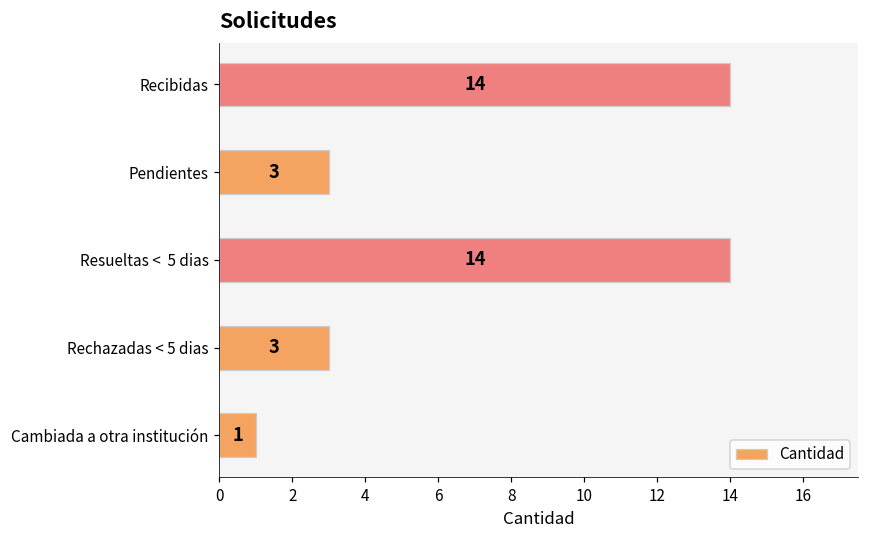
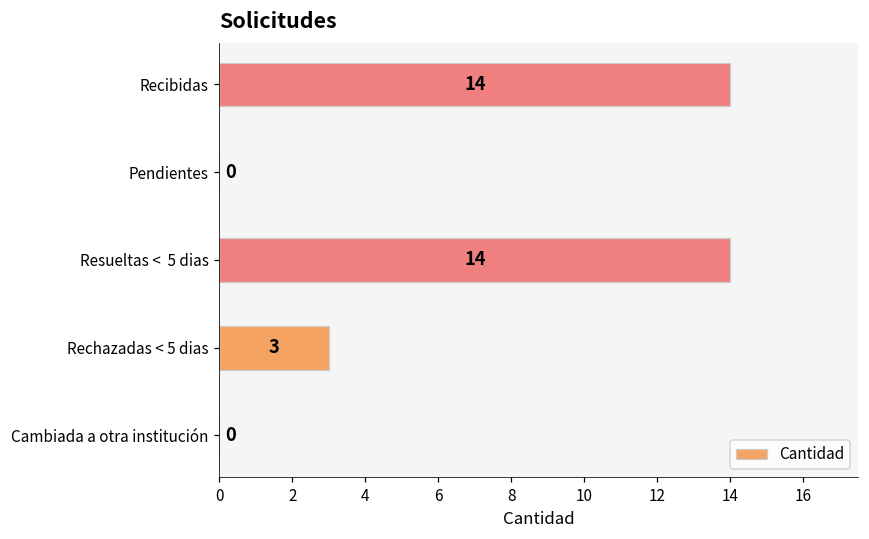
Pendientes: 3 -> 0
Cambiada a otra institución: 1 -> 0
